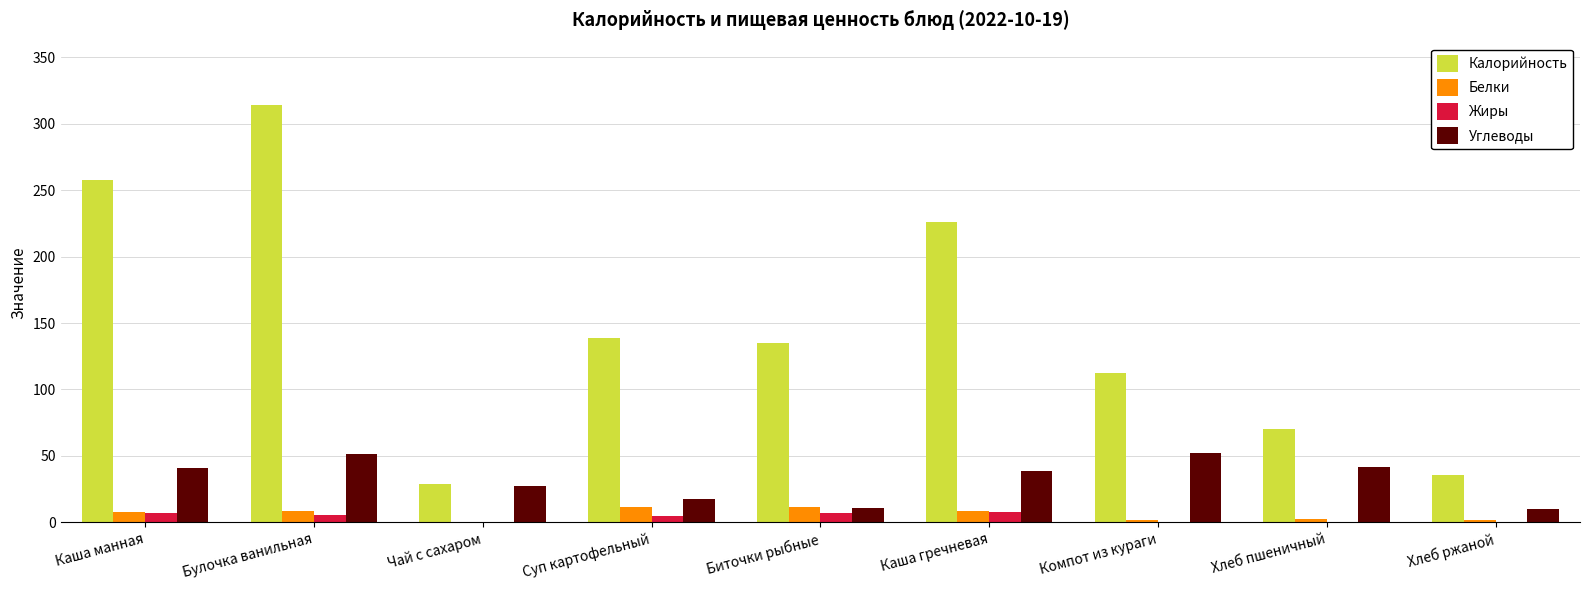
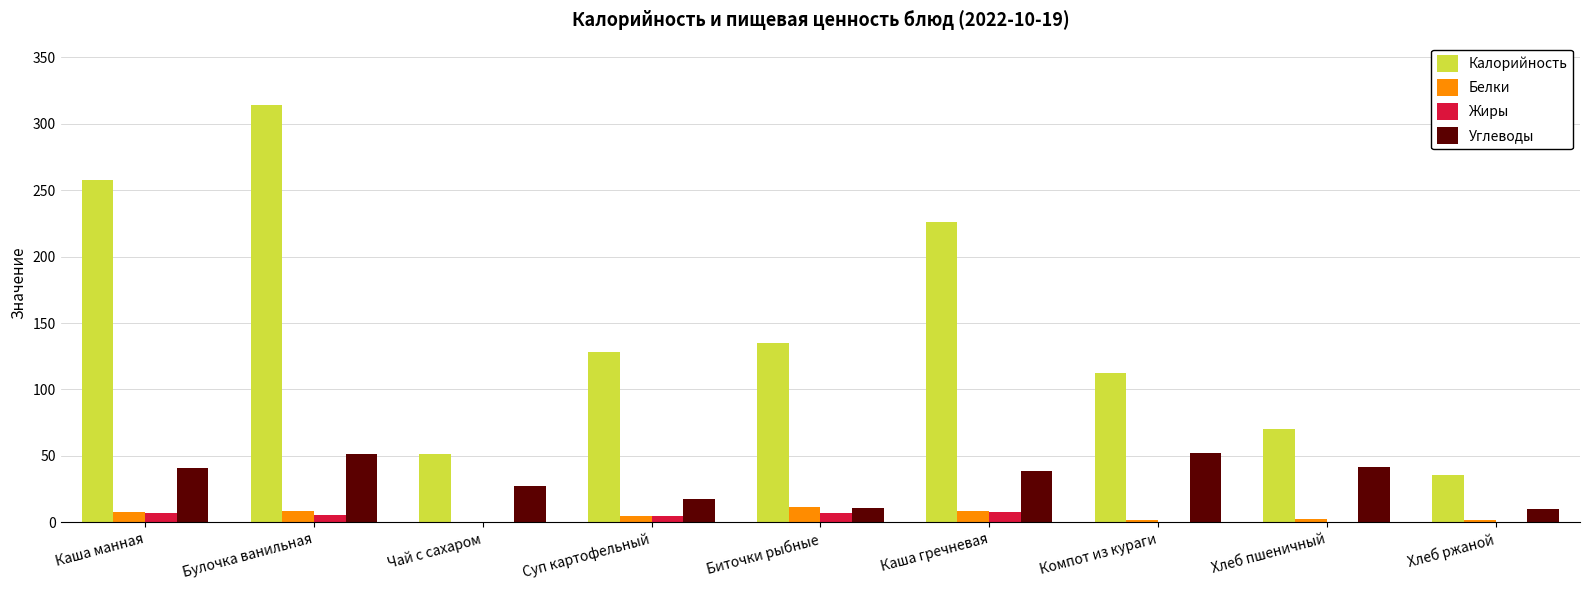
Калорийность, Чай с сахаром: 28 -> 51
Калорийность, Суп картофельный: 139 -> 128
Белки, Суп картофельный: 11 -> 5
